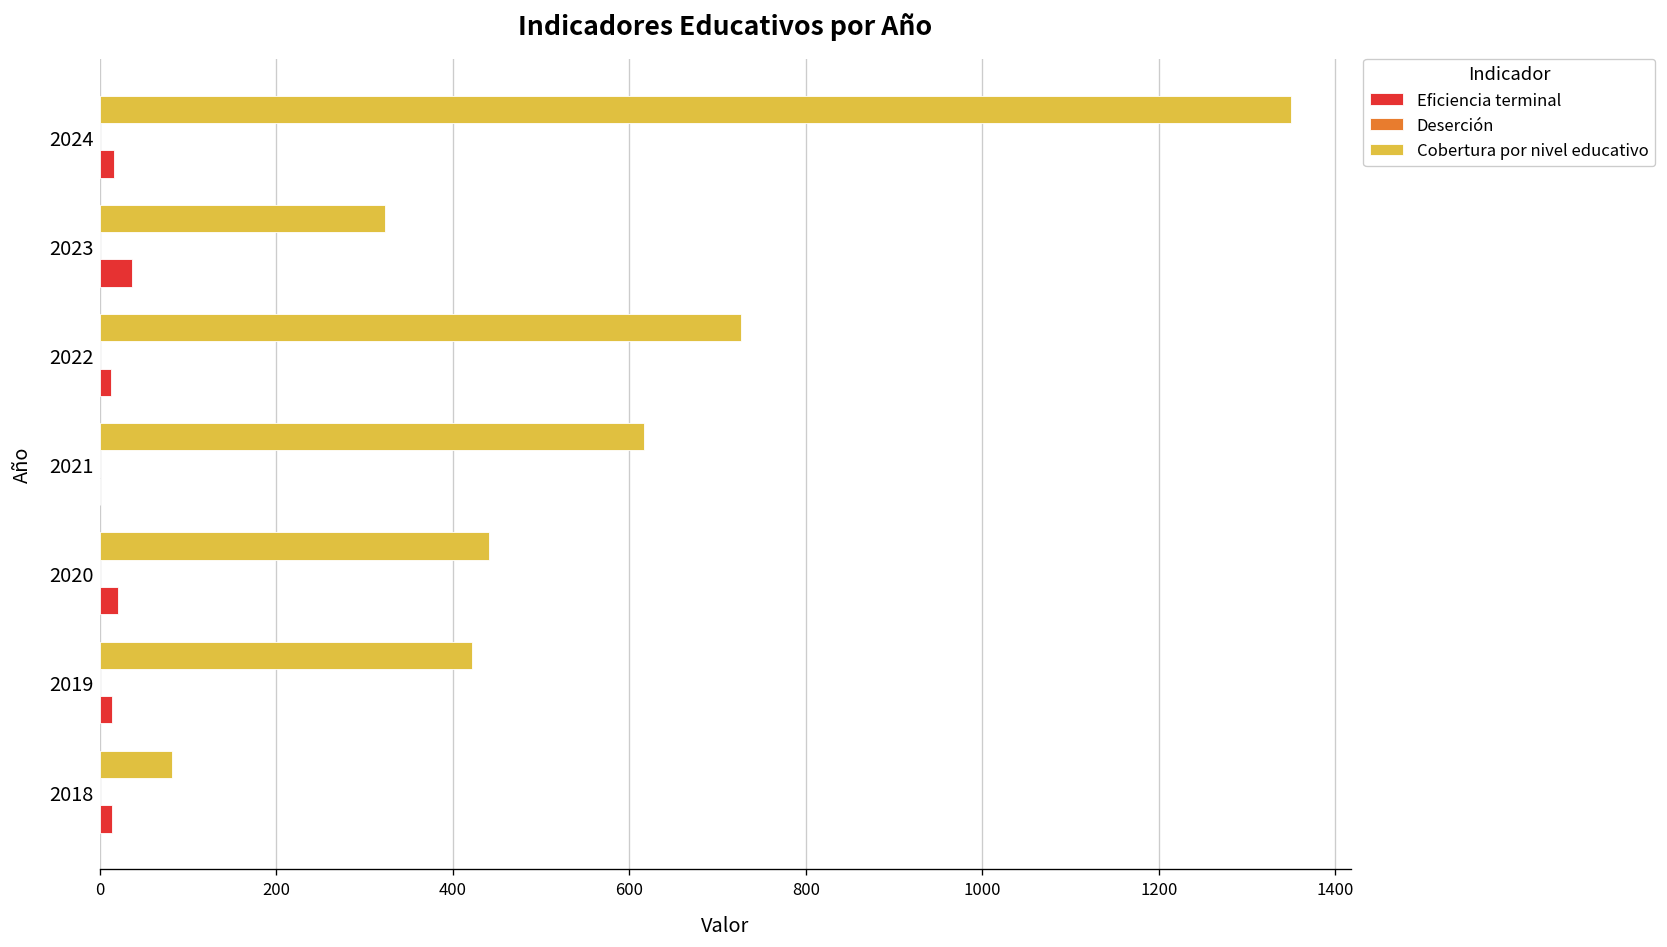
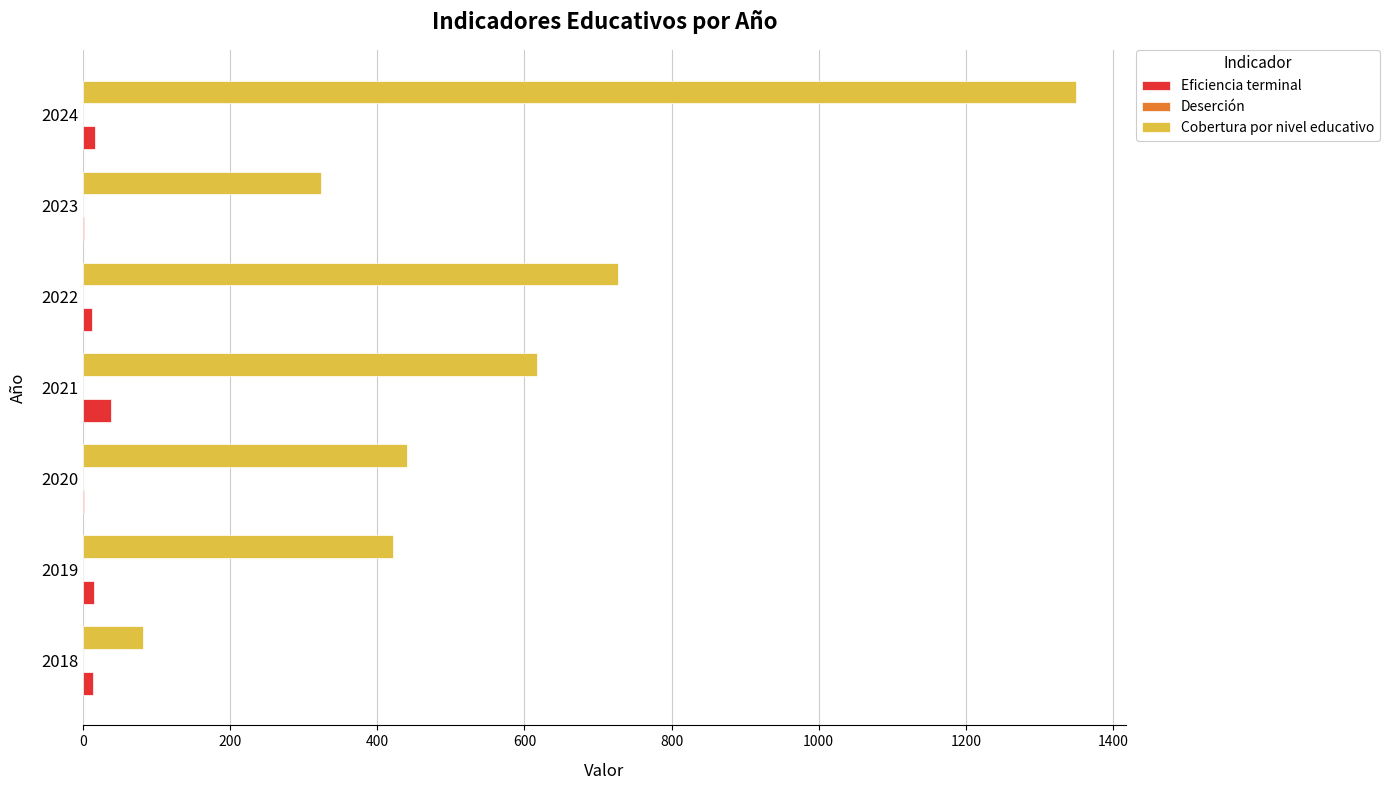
Eficiencia terminal, 2023: 40 -> 0
Eficiencia terminal, 2021: 0 -> 40
Eficiencia terminal, 2020: 20 -> 0
